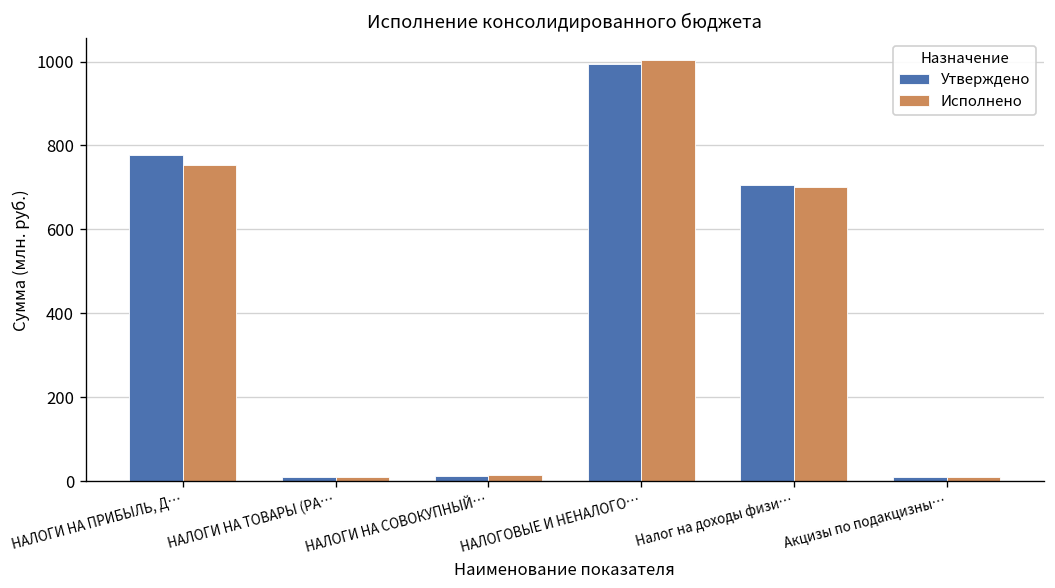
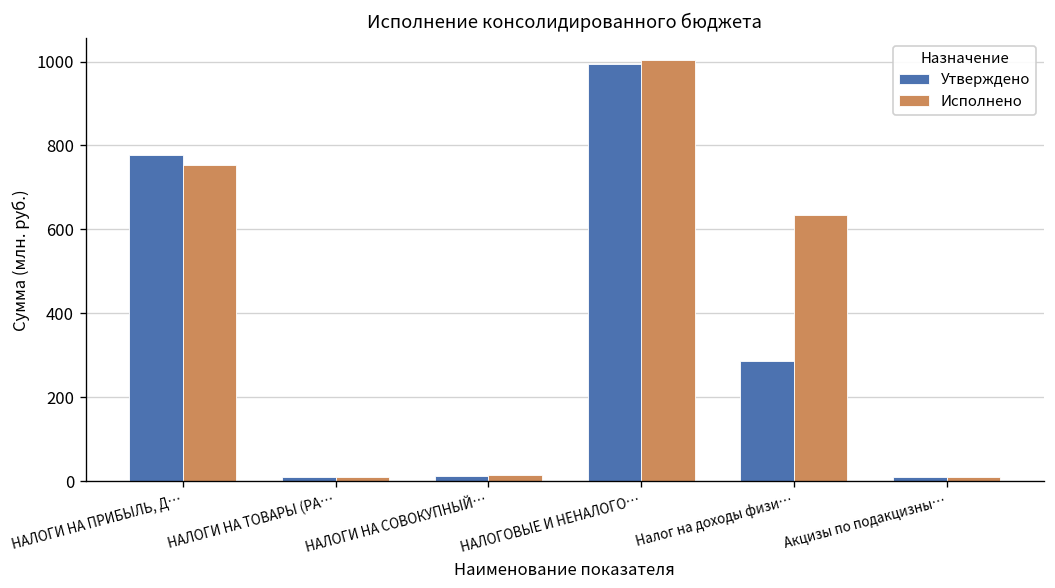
Утверждено, Налог на доходы физи…: 700 -> 290
Исполнено, Налог на доходы физи…: 700 -> 630
